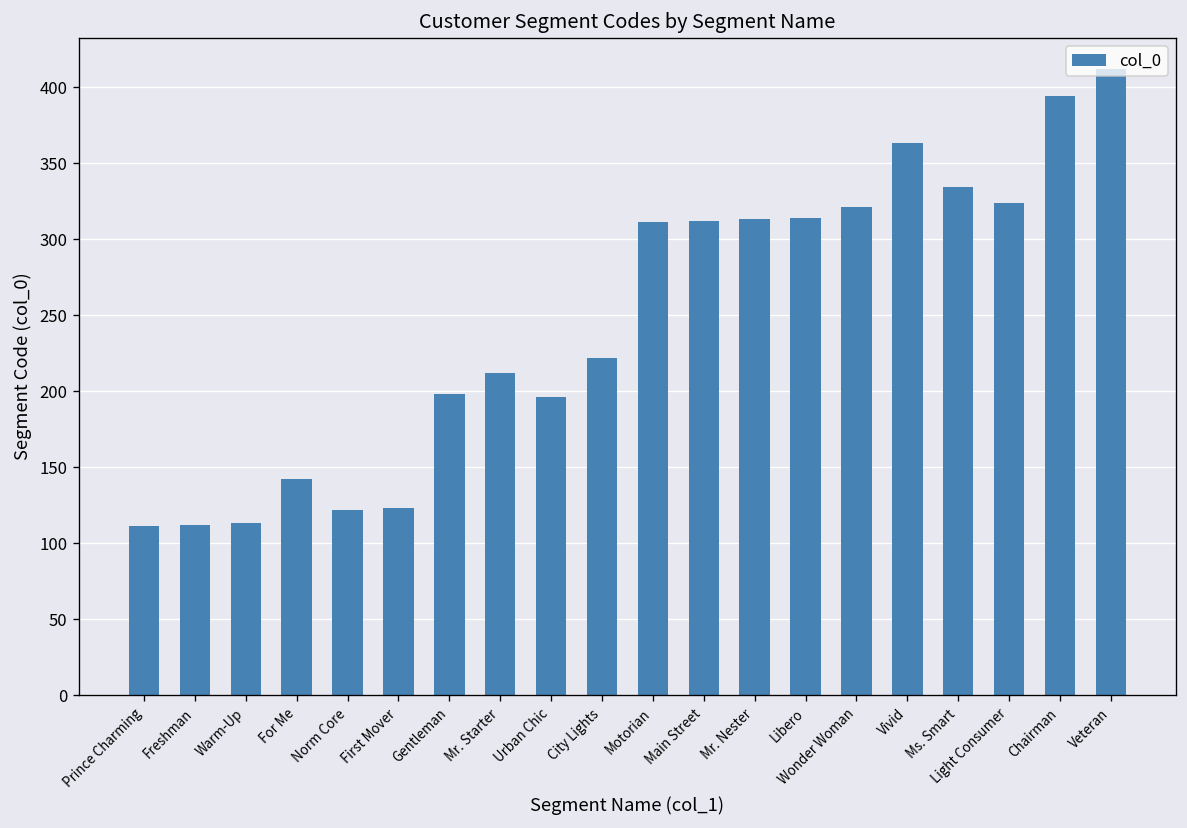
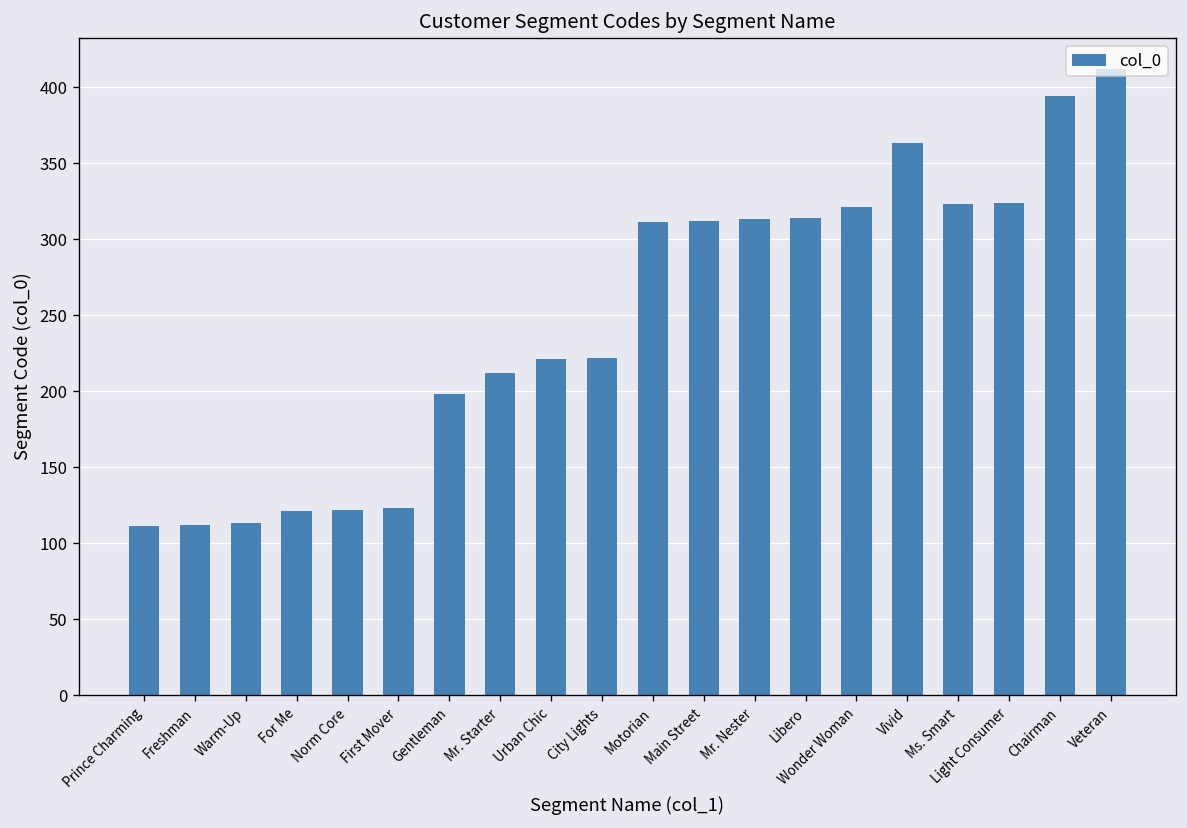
For Me: 142 -> 121
Urban Chic: 196 -> 221
Ms. Smart: 334 -> 323
